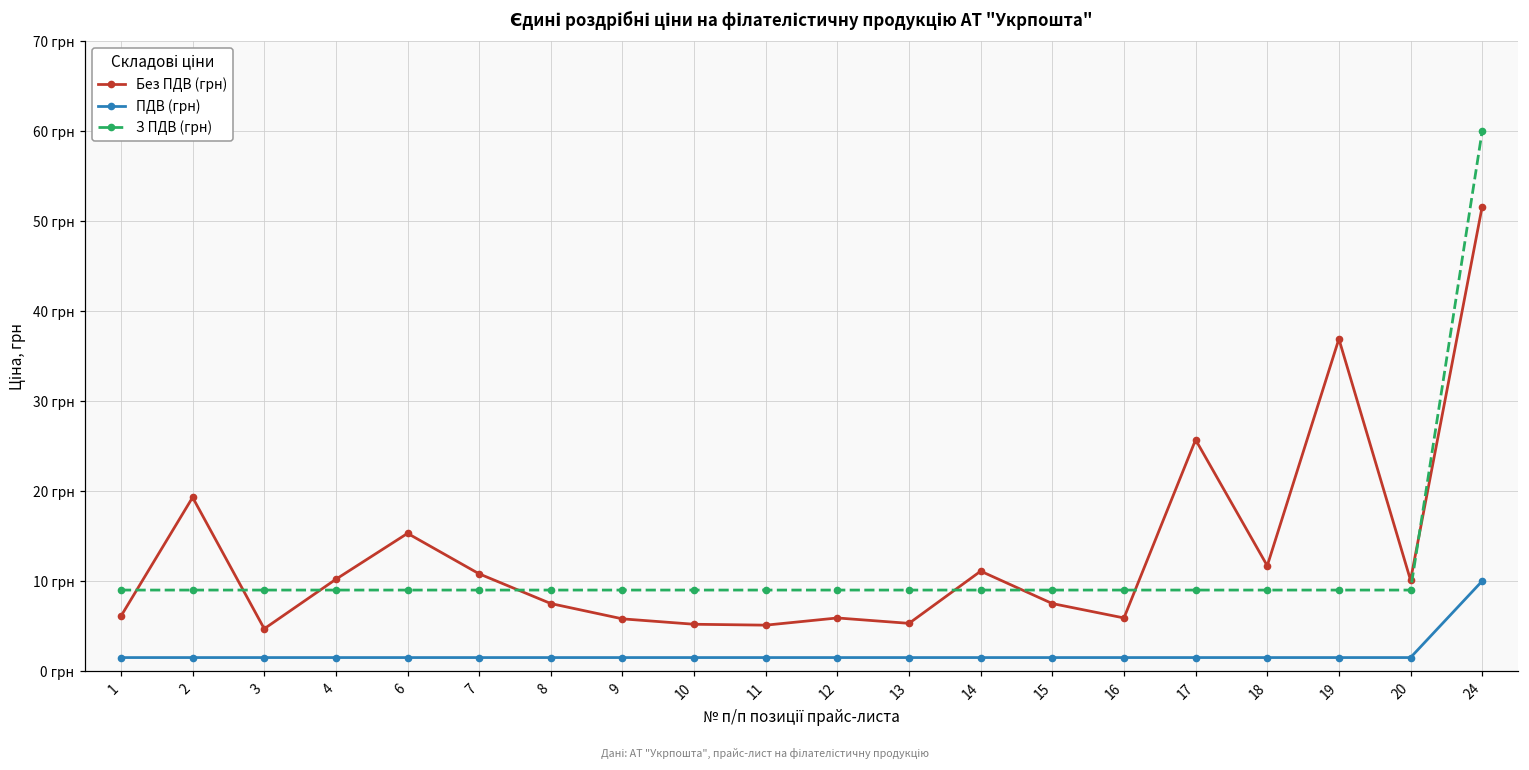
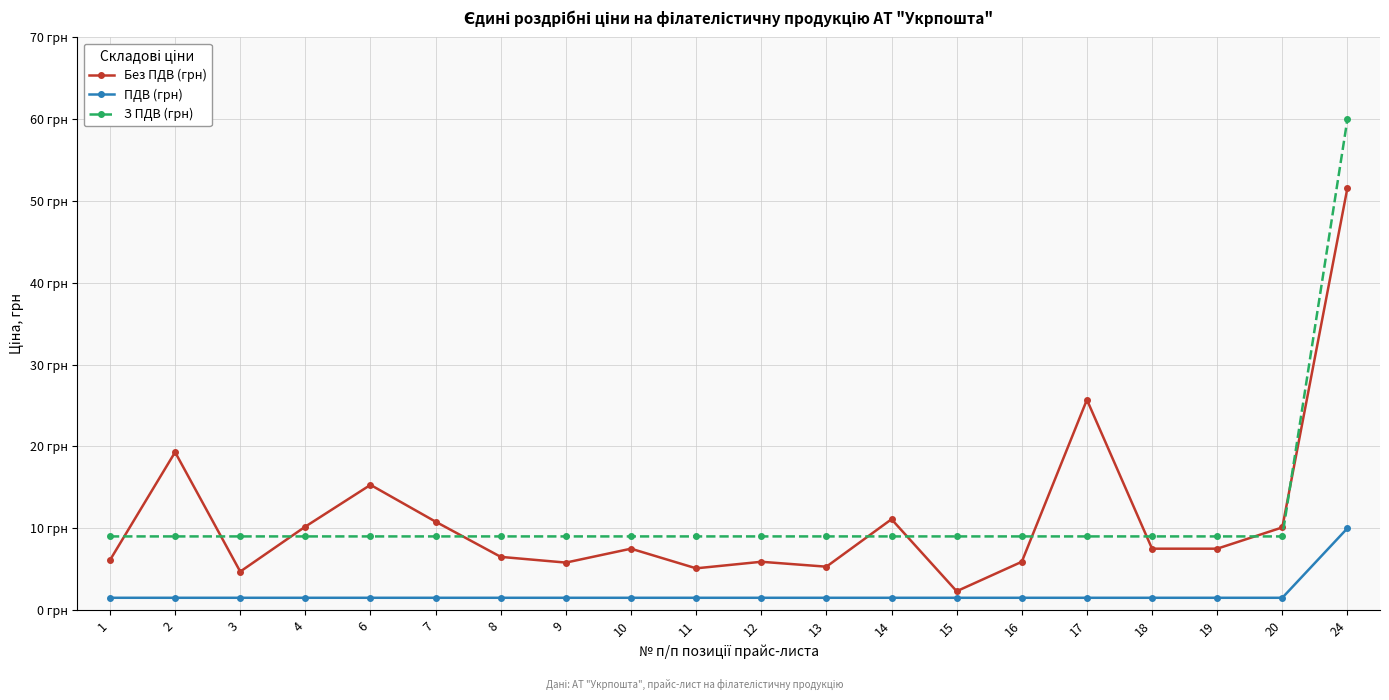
Без ПДВ (грн), 8: 8 грн -> 7 грн
Без ПДВ (грн), 10: 5 грн -> 8 грн
Без ПДВ (грн), 15: 8 грн -> 2 грн
Без ПДВ (грн), 18: 12 грн -> 8 грн
Без ПДВ (грн), 19: 37 грн -> 8 грн
